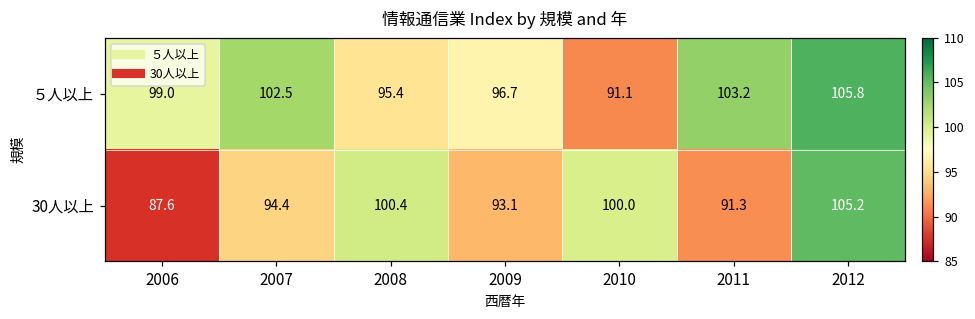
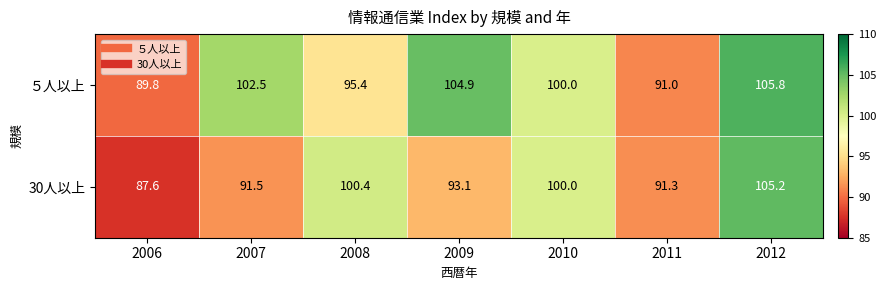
５人以上, 2006: 99.0 -> 89.8
５人以上, 2009: 96.7 -> 104.9
５人以上, 2010: 91.1 -> 100.0
５人以上, 2011: 103.2 -> 91.0
30人以上, 2007: 94.4 -> 91.5
